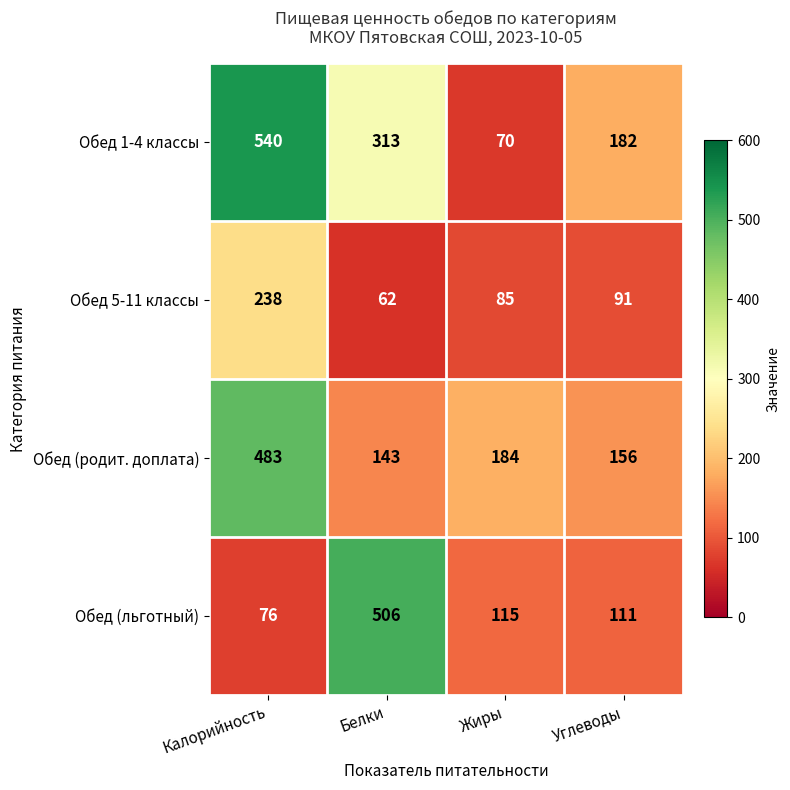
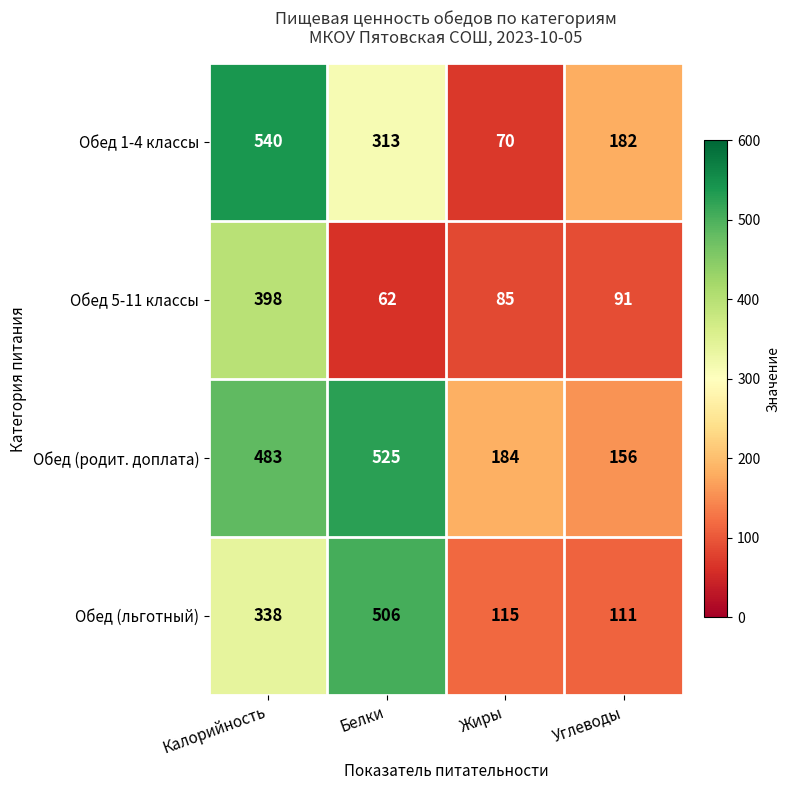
Обед 5-11 классы, Калорийность: 238 -> 398
Обед (родит. доплата), Белки: 143 -> 525
Обед (льготный), Калорийность: 76 -> 338
